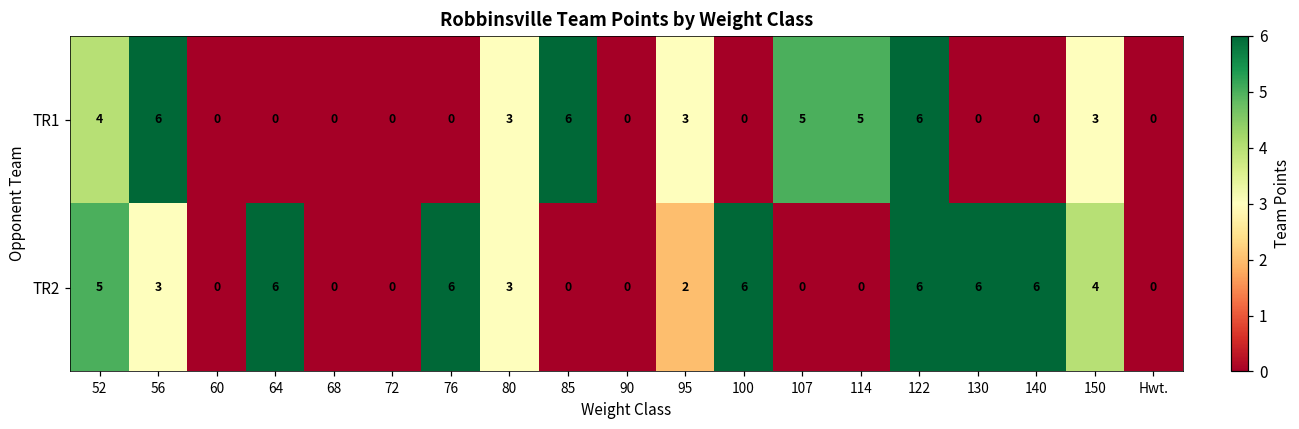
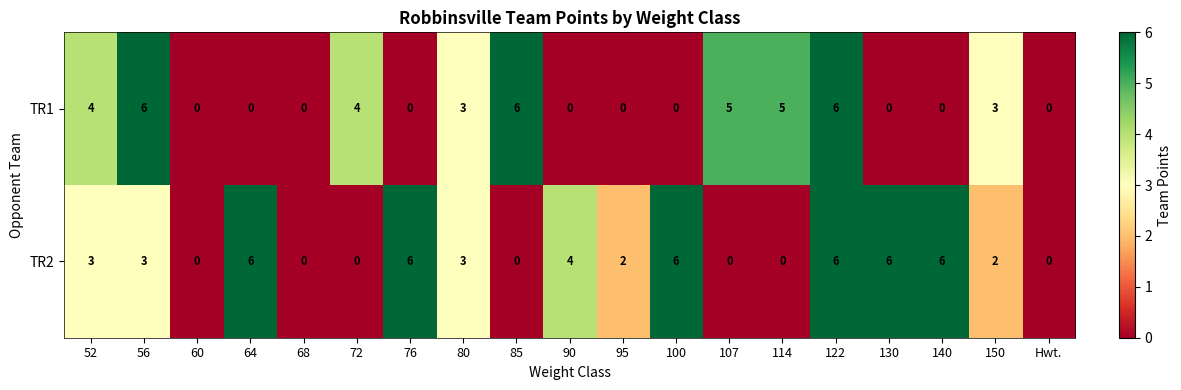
TR1, 72: 0 -> 4
TR1, 95: 3 -> 0
TR2, 52: 5 -> 3
TR2, 90: 0 -> 4
TR2, 150: 4 -> 2
